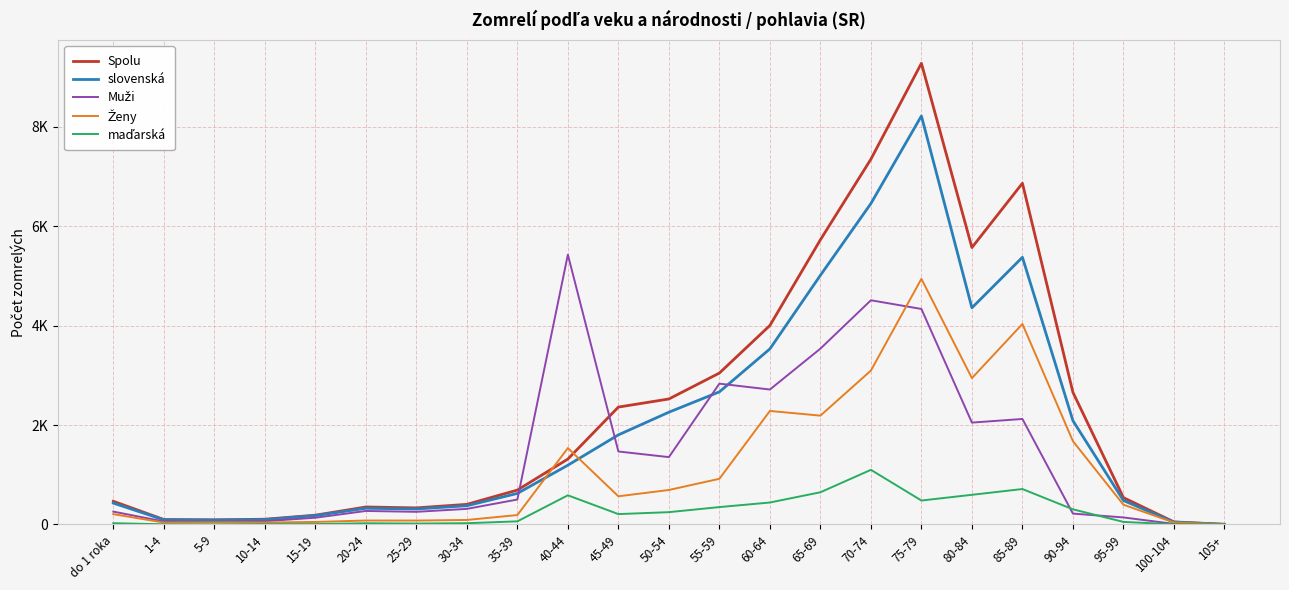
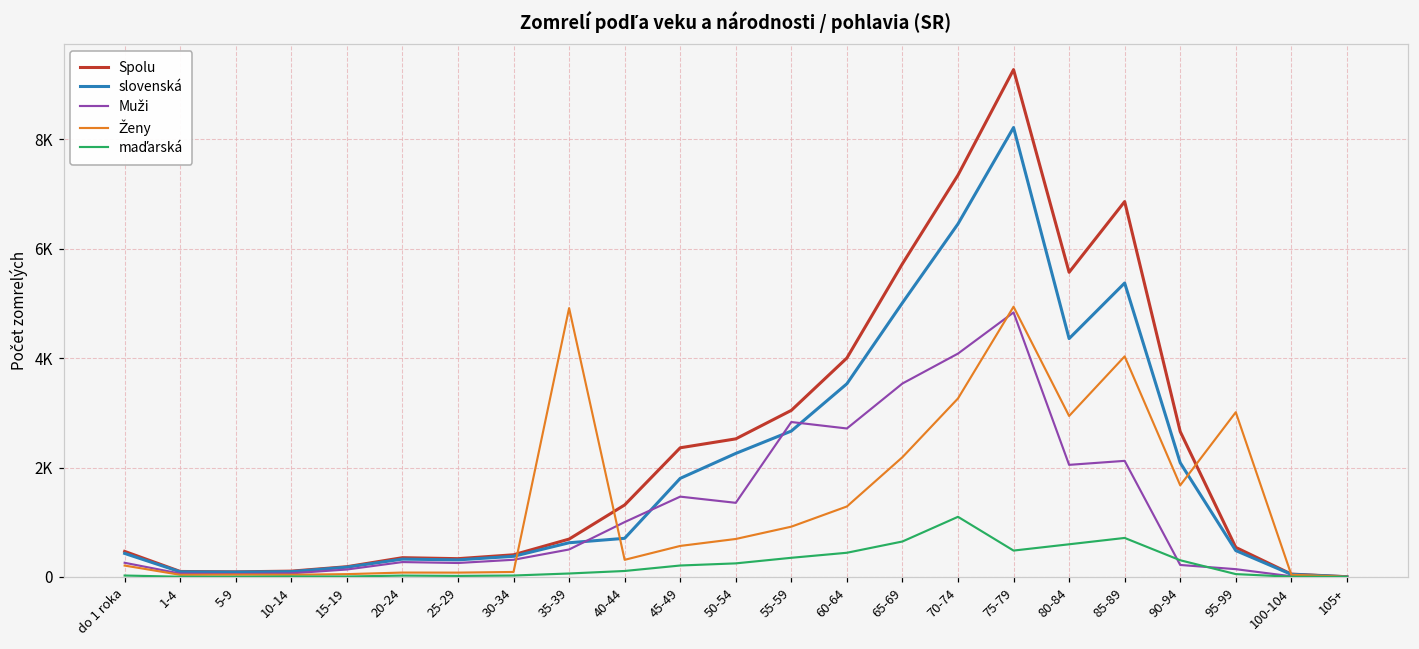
Ženy, 35-39: 200 -> 4900
slovenská, 40-44: 1200 -> 700
Muži, 40-44: 5400 -> 1000
Ženy, 40-44: 1500 -> 300
maďarská, 40-44: 600 -> 100
Ženy, 60-64: 2300 -> 1300
Muži, 70-74: 4500 -> 4100
Ženy, 70-74: 3100 -> 3300
Muži, 75-79: 4300 -> 4800
Ženy, 95-99: 400 -> 3000
